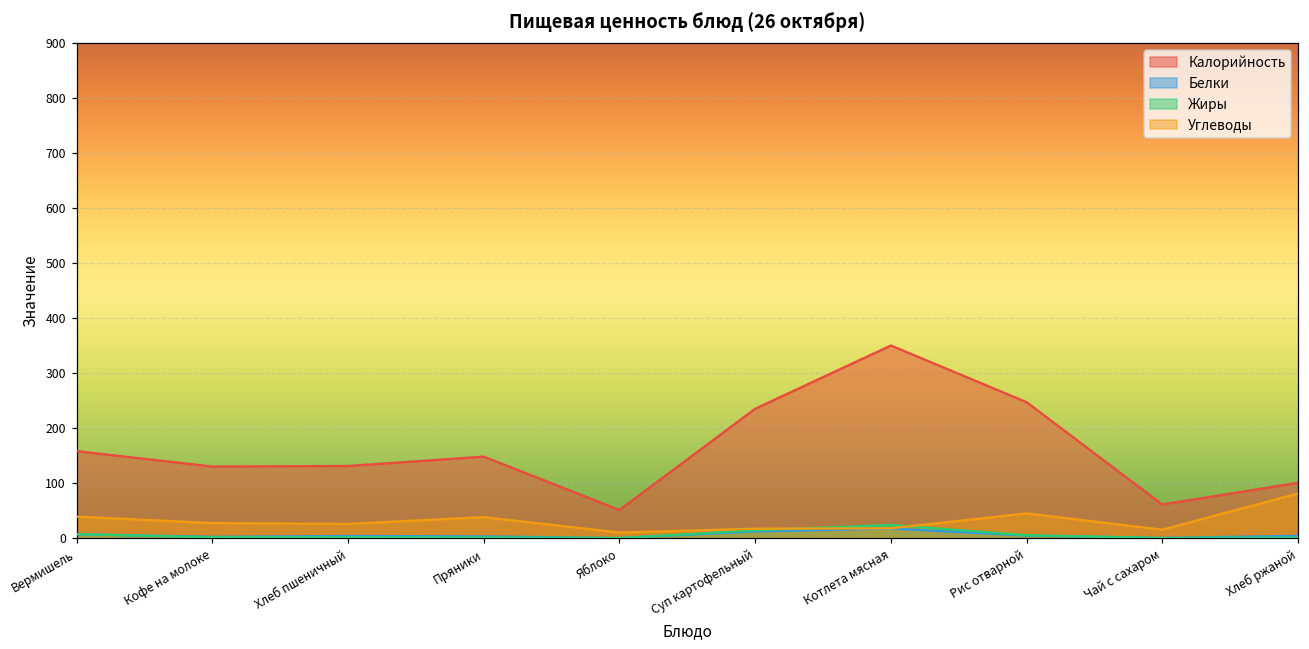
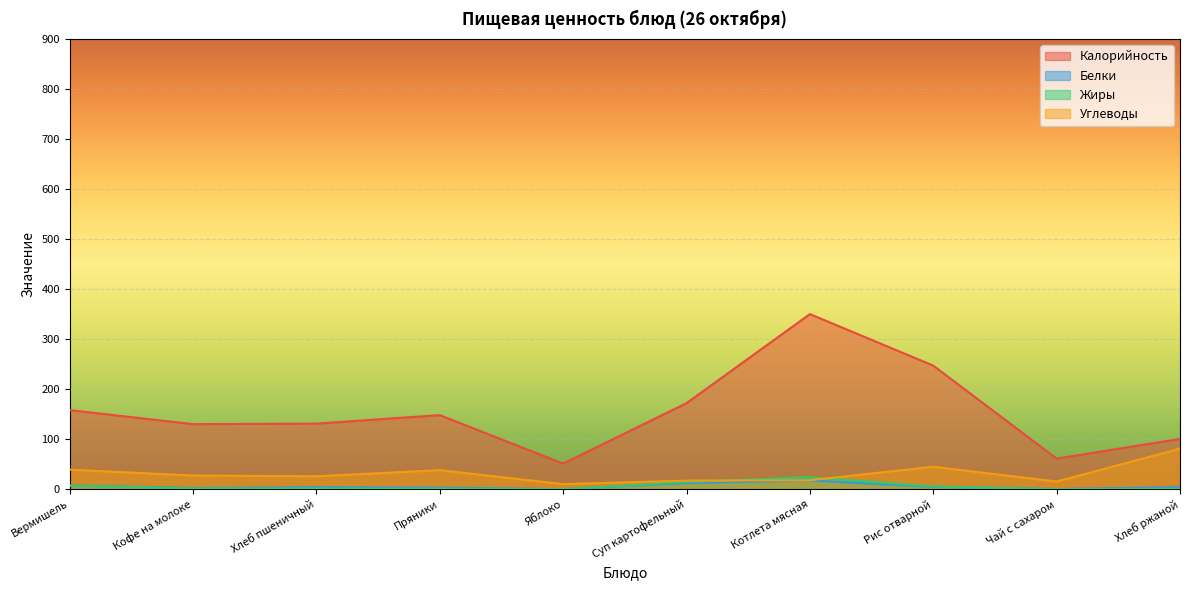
Калорийность, Суп картофельный: 240 -> 170
